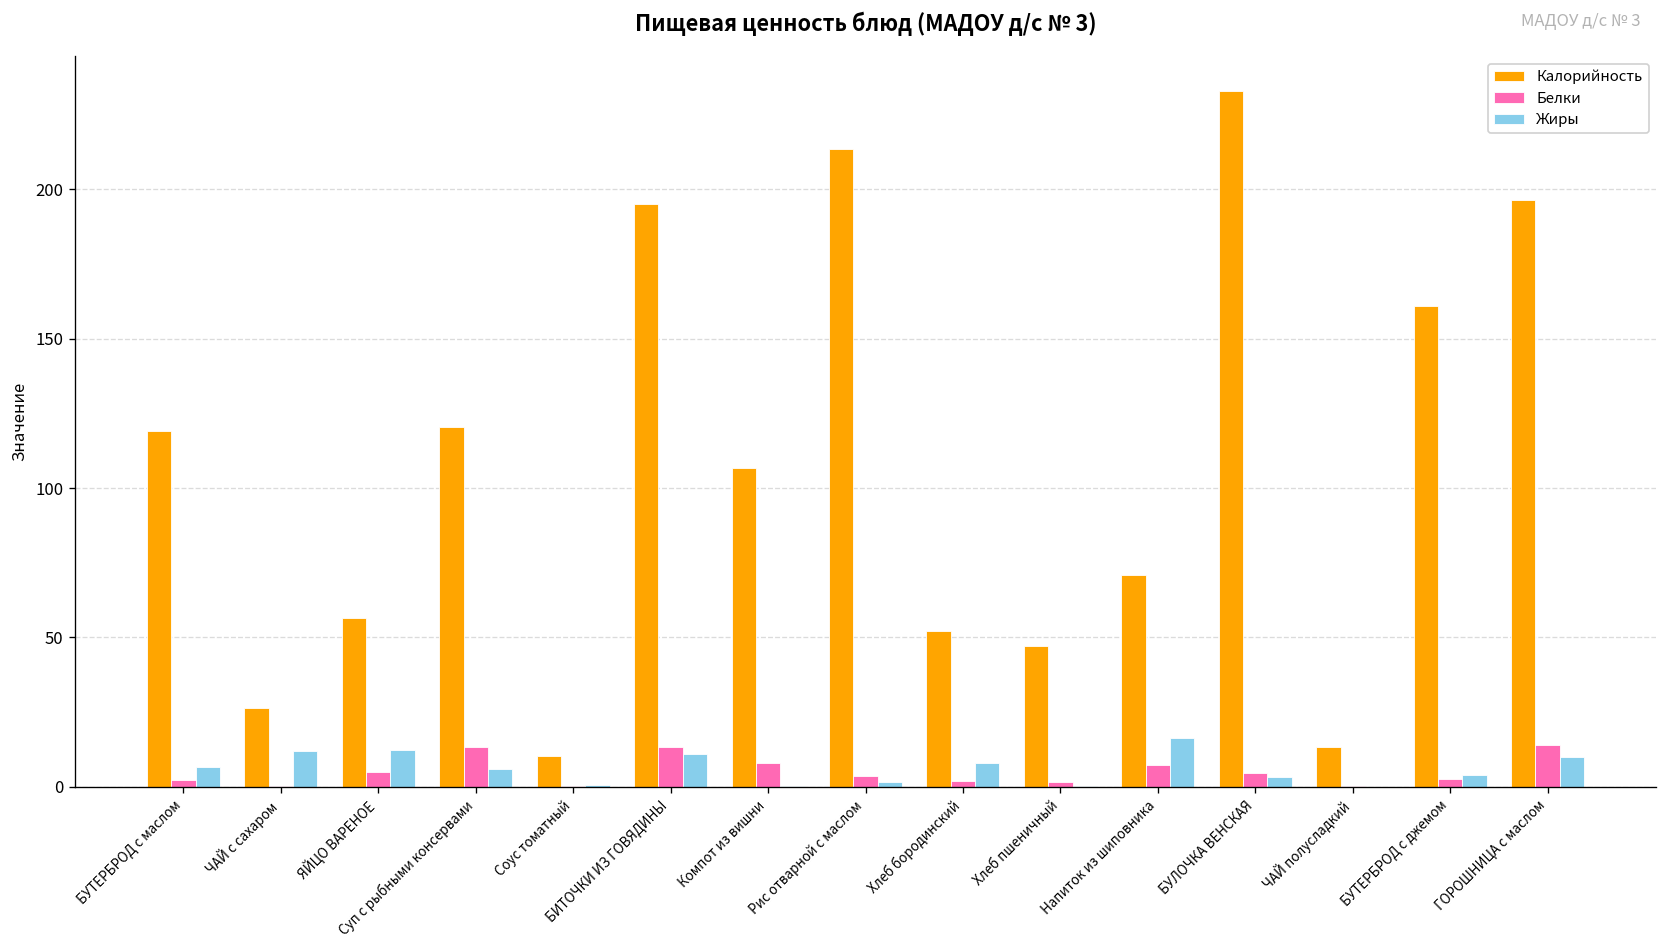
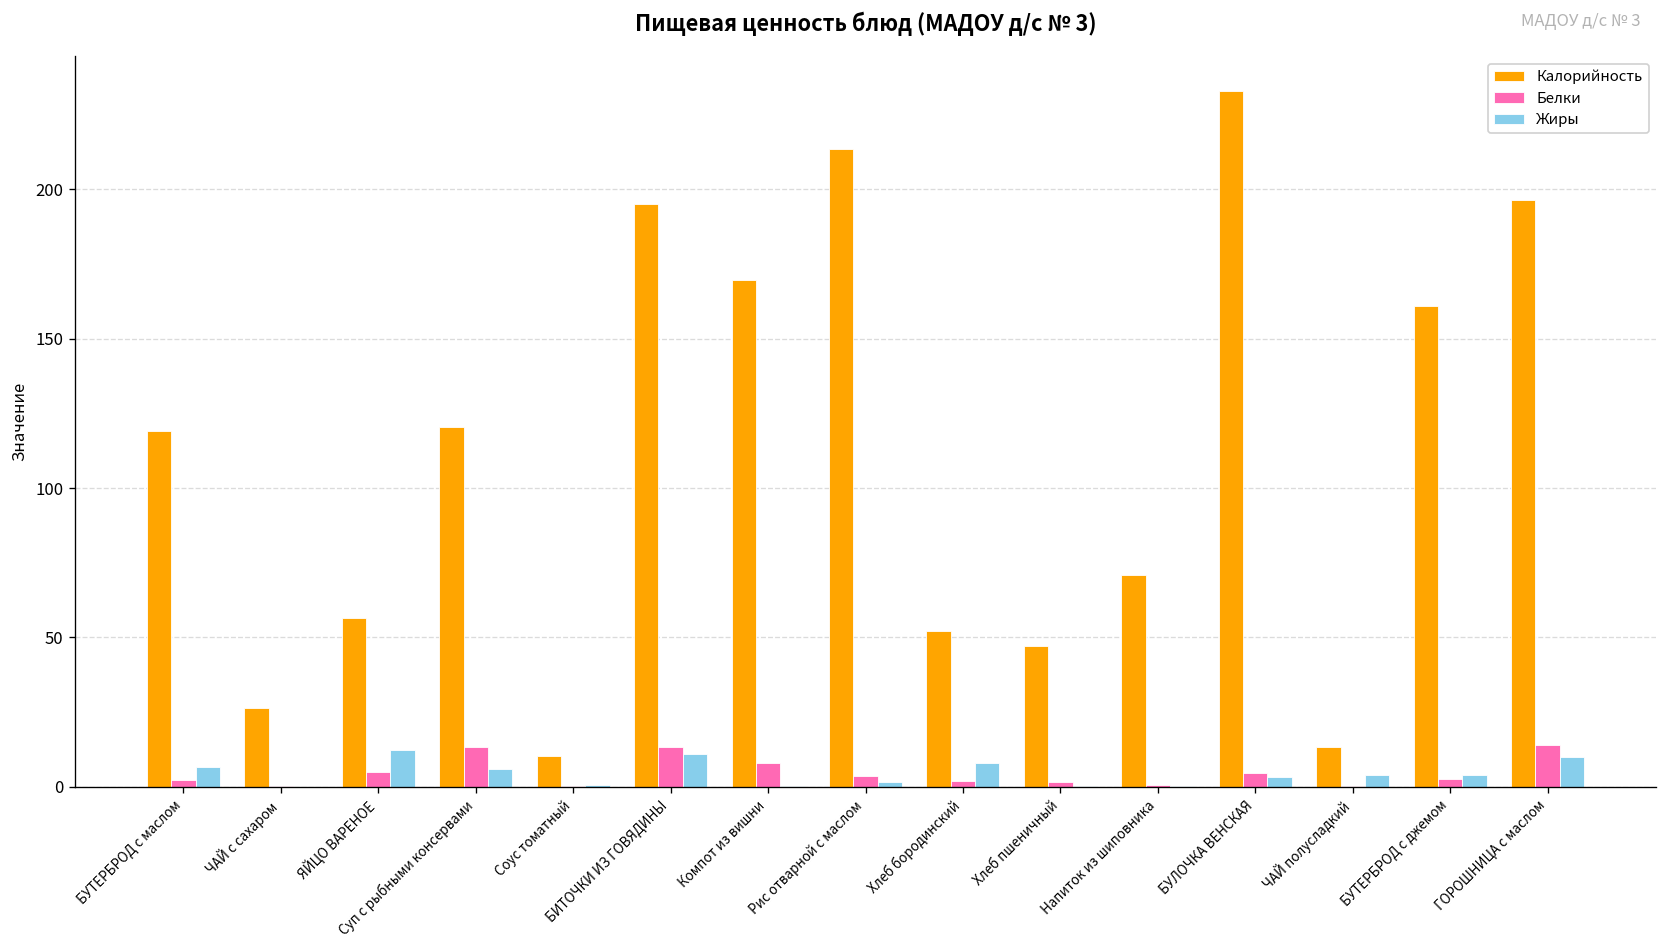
Жиры, ЧАЙ с сахаром: 12 -> 0
Калорийность, Компот из вишни: 107 -> 170
Белки, Напиток из шиповника: 7 -> 1
Жиры, Напиток из шиповника: 16 -> 0
Жиры, ЧАЙ полусладкий: 0 -> 4
